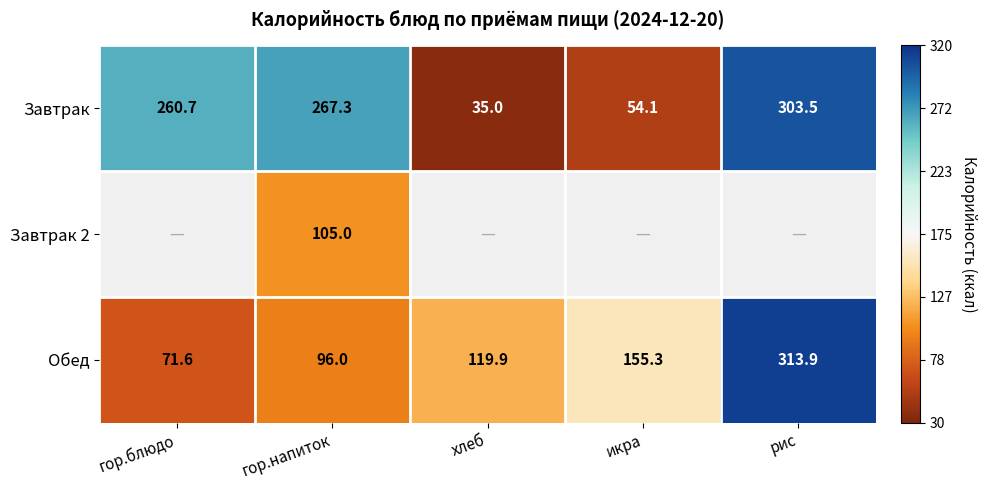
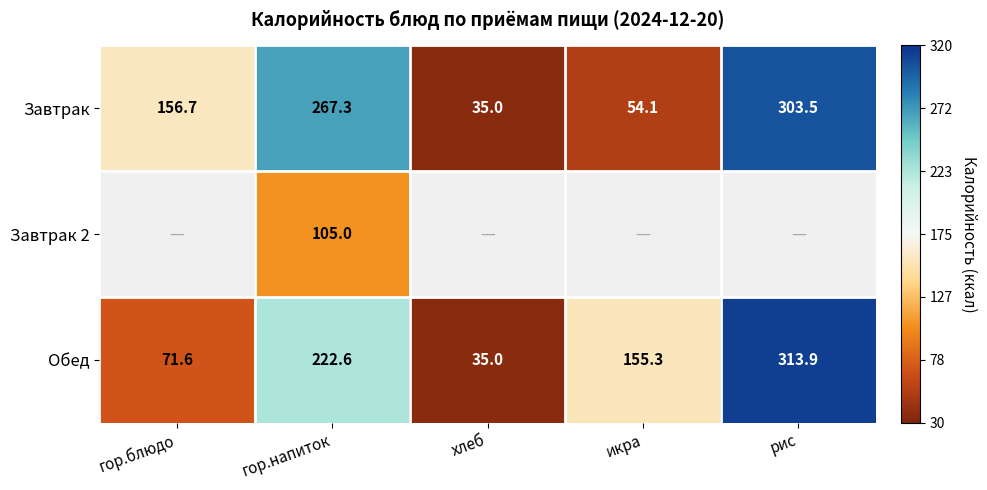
Завтрак, гор.блюдо: 260.7 -> 156.7
Обед, гор.напиток: 96.0 -> 222.6
Обед, хлеб: 119.9 -> 35.0
